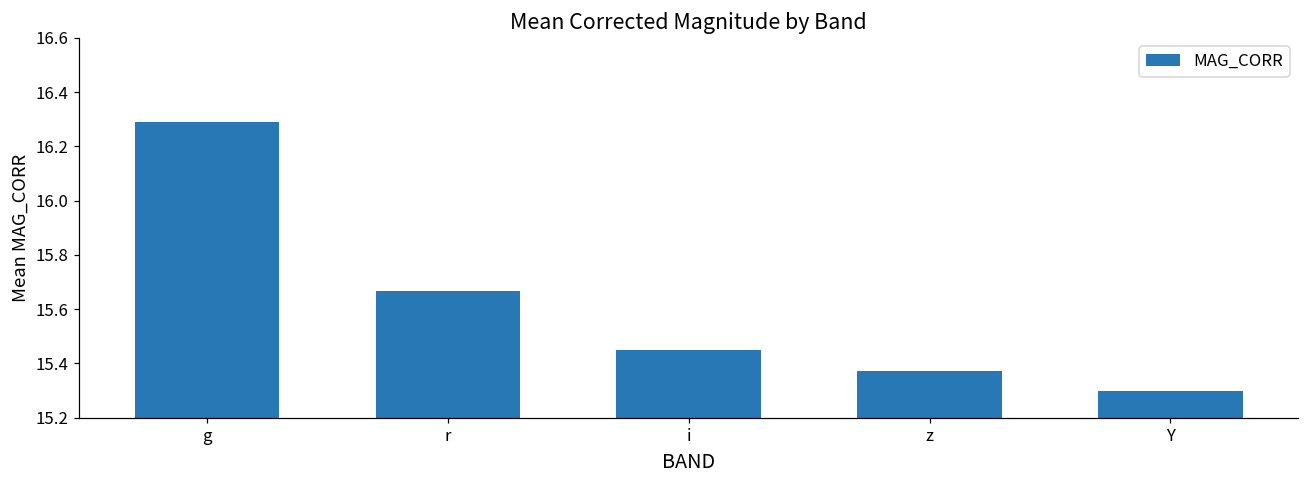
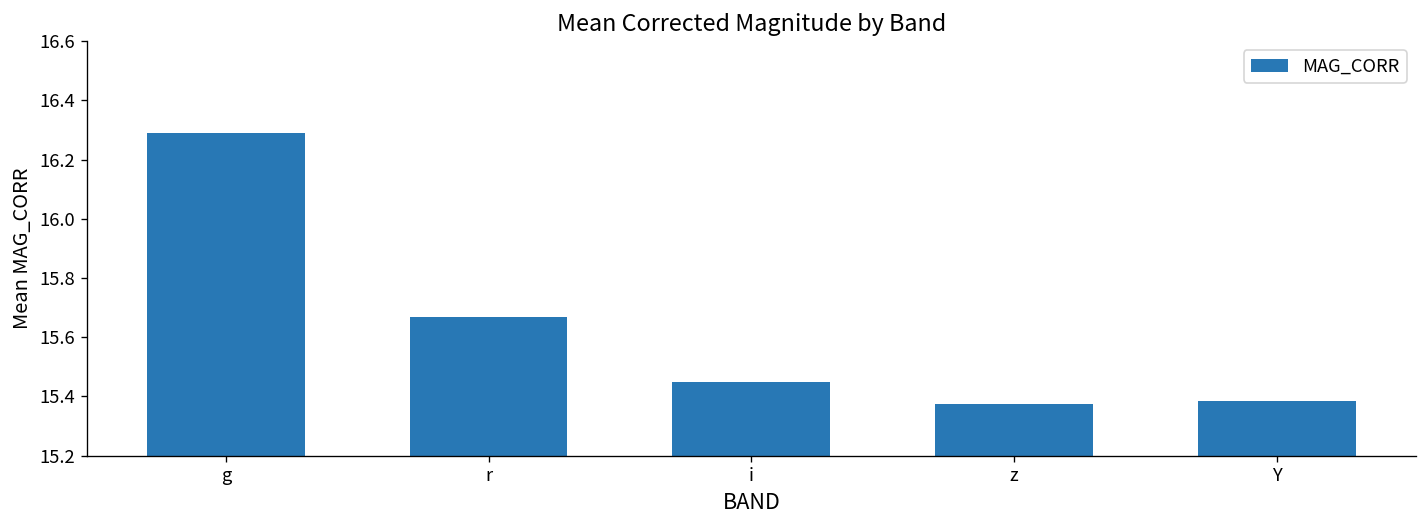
Y: 15.30 -> 15.39
